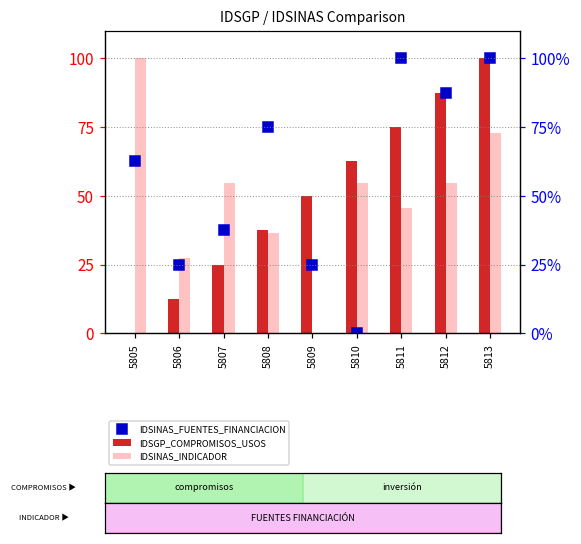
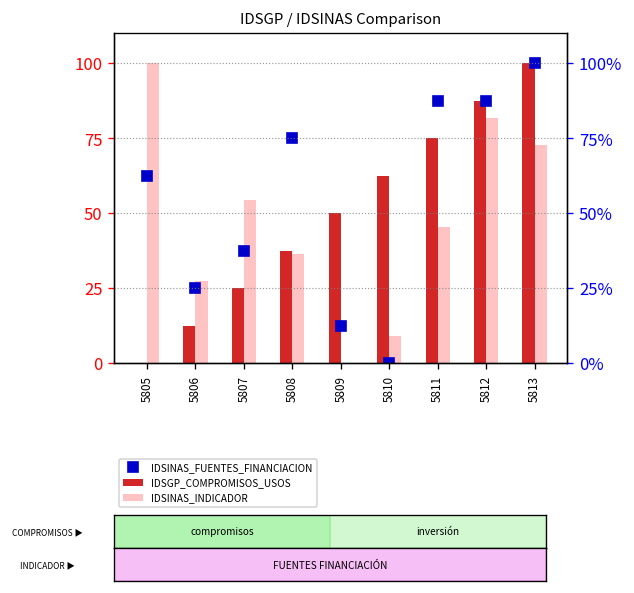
IDSGP / IDSINAS Comparison, IDSINAS_FUENTES_FINANCIACION, 5809: 25 -> 13
IDSGP / IDSINAS Comparison, IDSINAS_INDICADOR, 5810: 55 -> 9
IDSGP / IDSINAS Comparison, IDSINAS_FUENTES_FINANCIACION, 5811: 100 -> 88
IDSGP / IDSINAS Comparison, IDSINAS_INDICADOR, 5812: 55 -> 82
